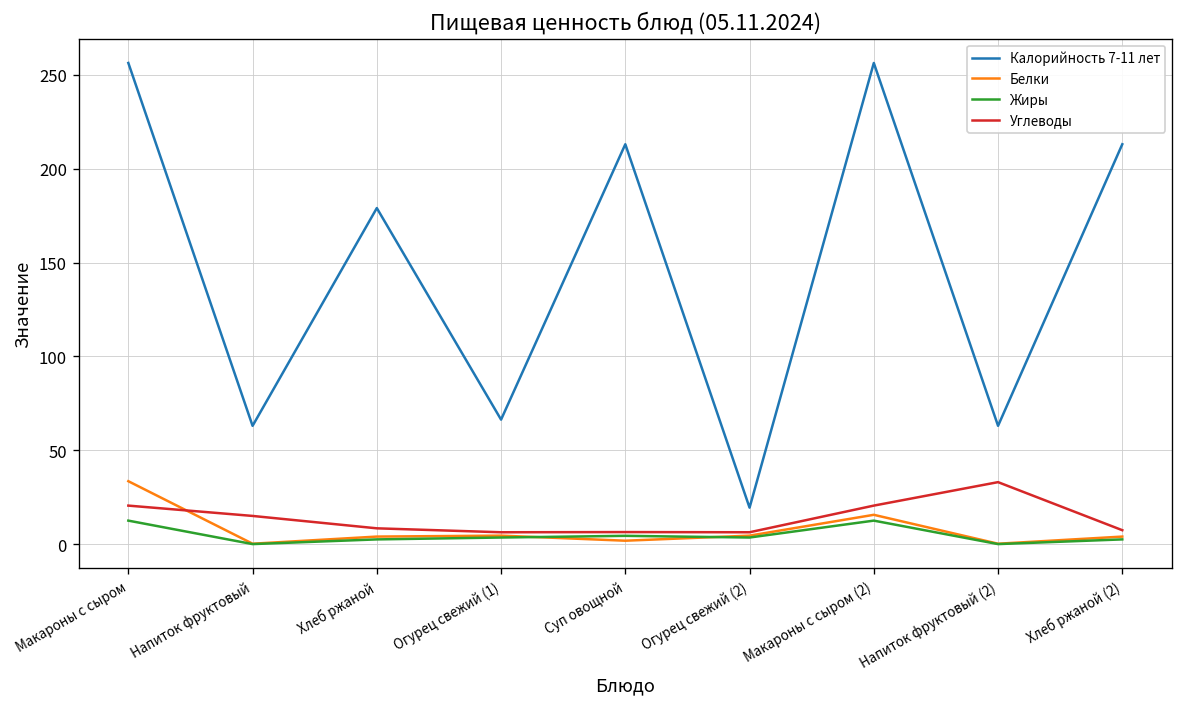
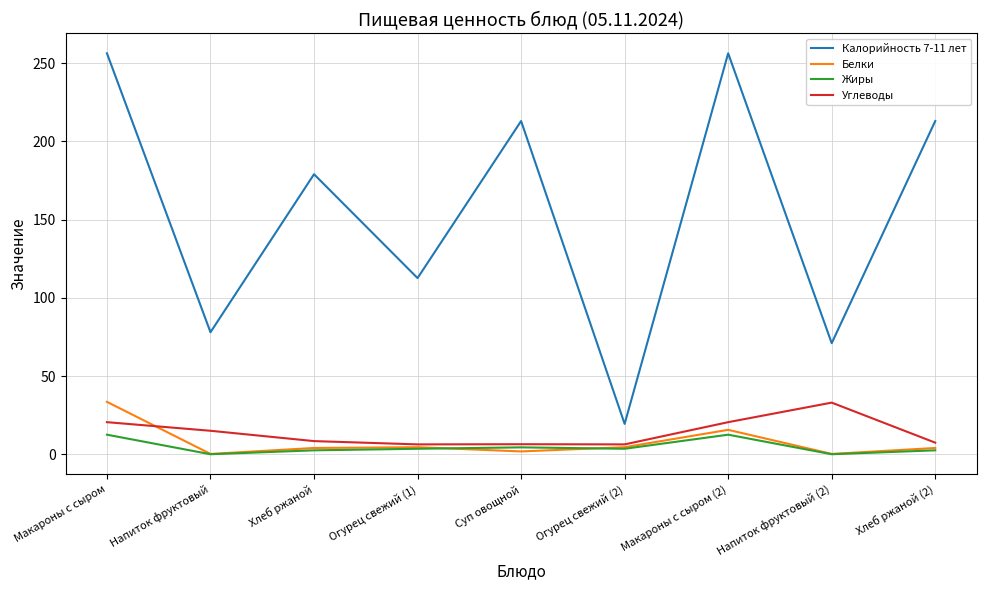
Калорийность 7-11 лет, Напиток фруктовый: 63 -> 78
Калорийность 7-11 лет, Огурец свежий (1): 66 -> 113
Калорийность 7-11 лет, Напиток фруктовый (2): 63 -> 71
